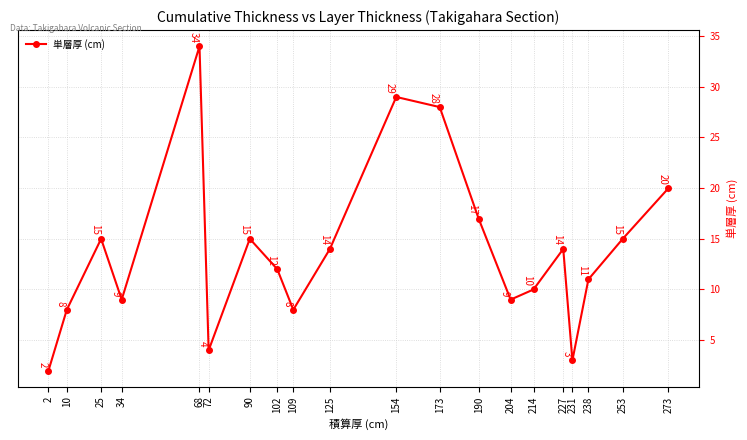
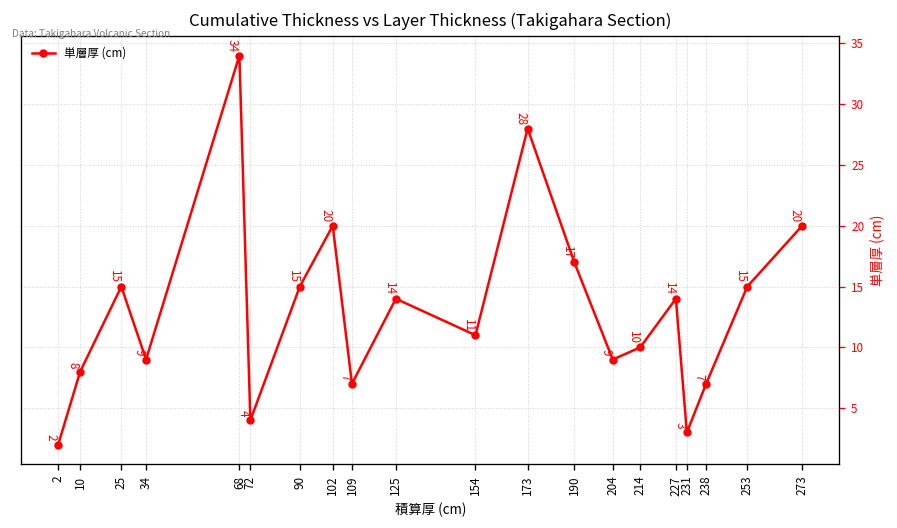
102: 12 -> 20
109: 8 -> 7
154: 29 -> 11
238: 11 -> 7
